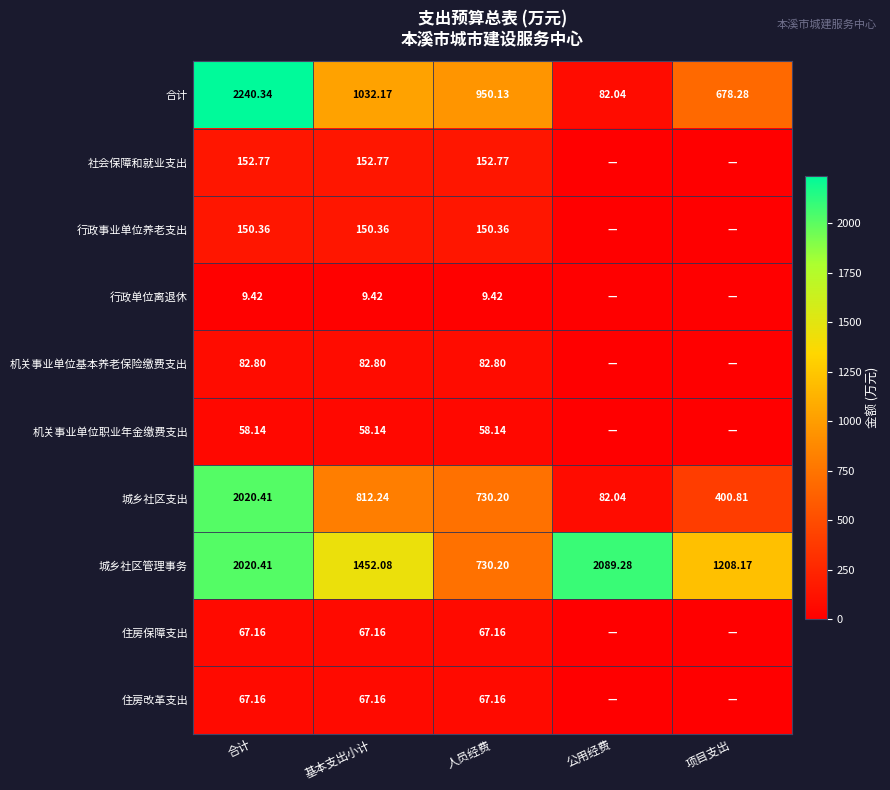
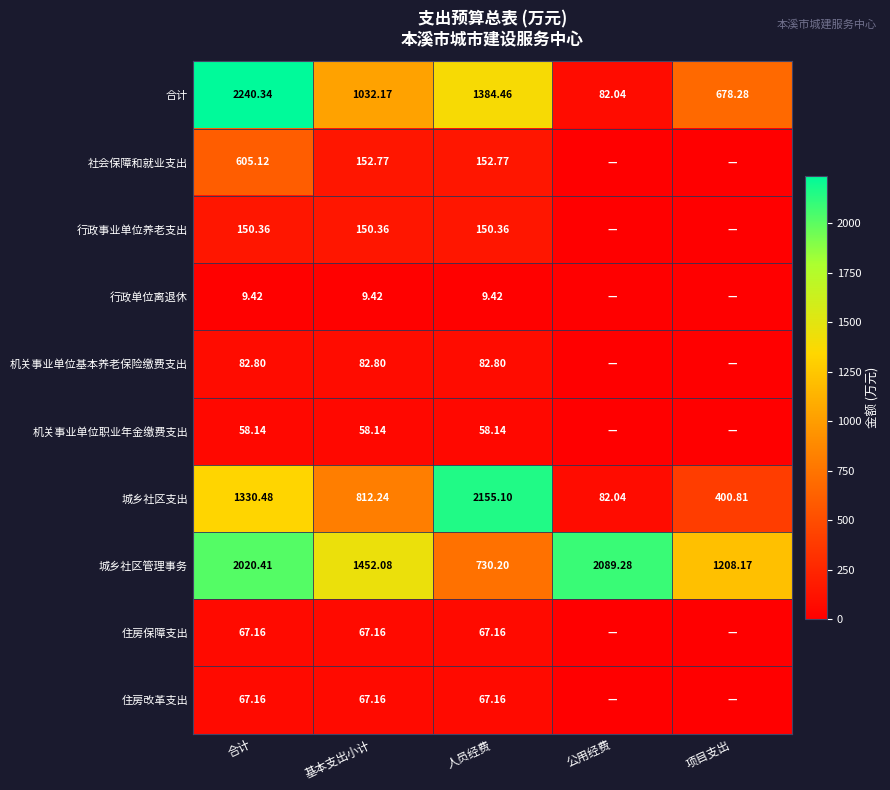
合计, 人员经费: 950.13 -> 1384.46
社会保障和就业支出, 合计: 152.77 -> 605.12
城乡社区支出, 合计: 2020.41 -> 1330.48
城乡社区支出, 人员经费: 730.20 -> 2155.10
